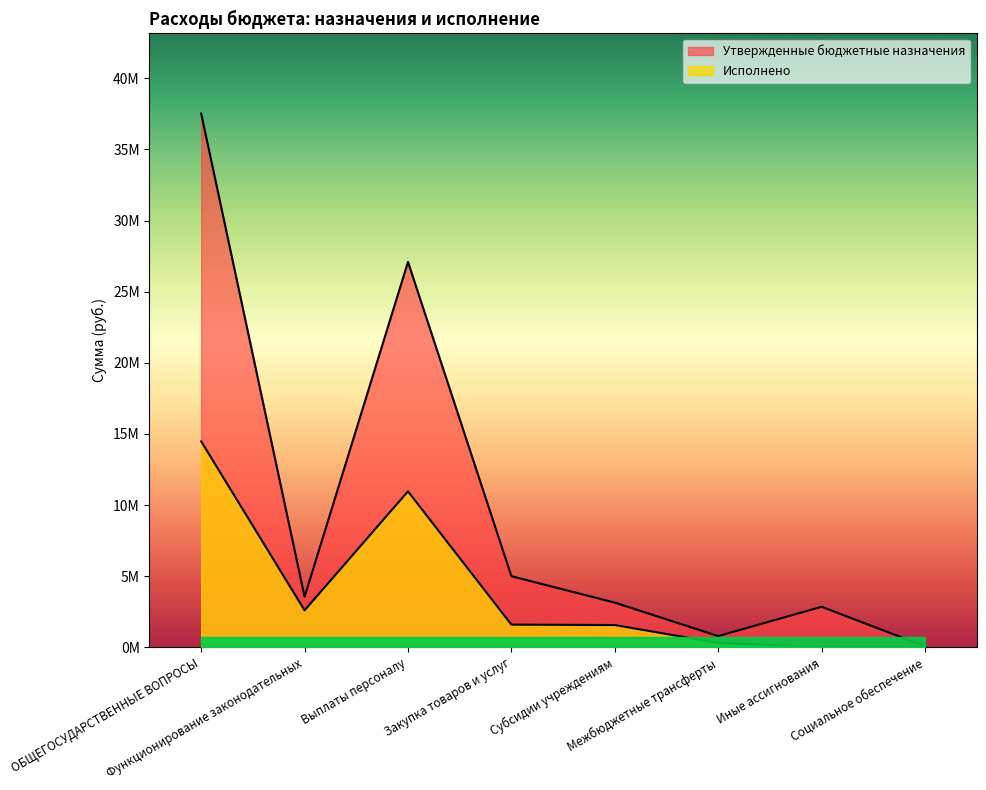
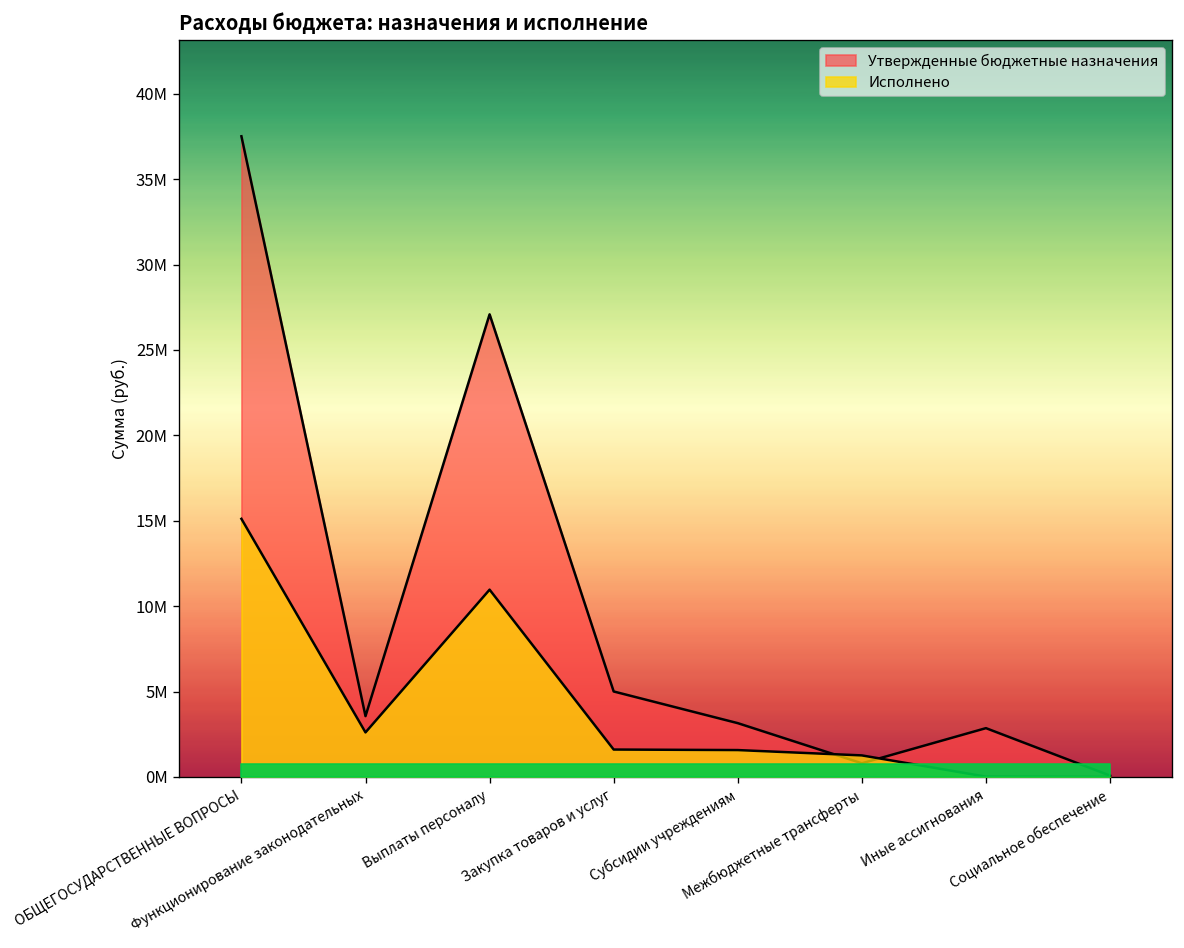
Исполнено, ОБЩЕГОСУДАРСТВЕННЫЕ ВОПРОСЫ: 14500000 -> 15100000
Исполнено, Межбюджетные трансферты: 300000 -> 1300000
